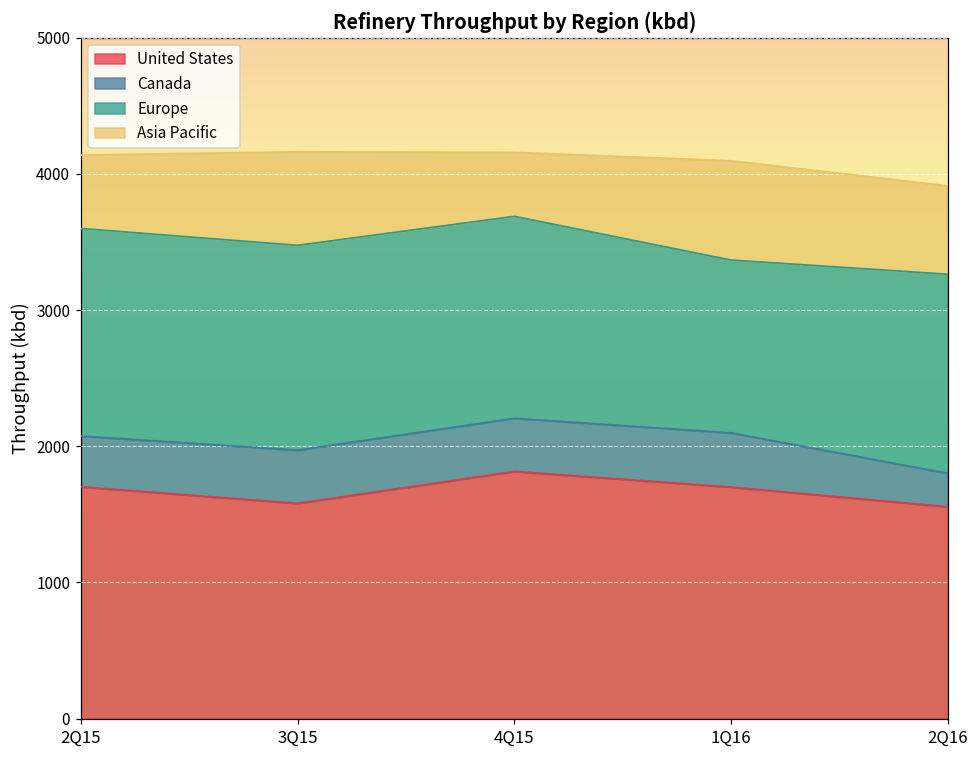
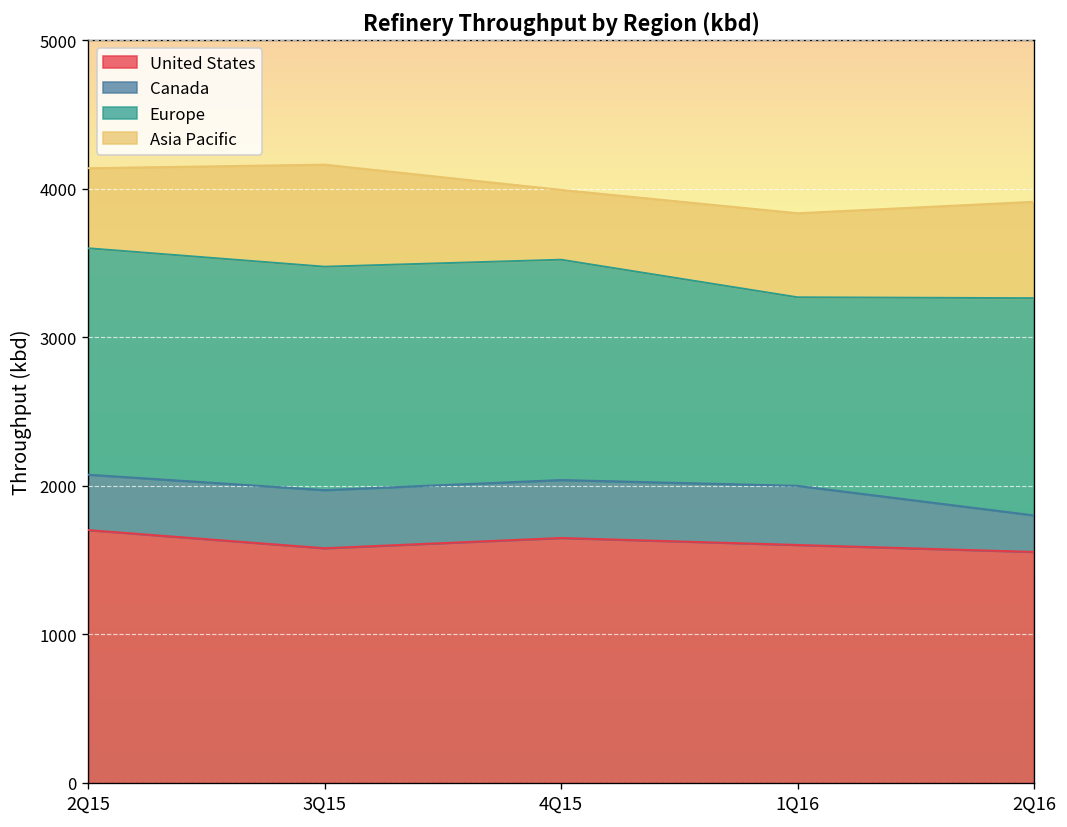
United States, 4Q15: 1820 -> 1650
United States, 1Q16: 1700 -> 1600
Asia Pacific, 1Q16: 730 -> 570
